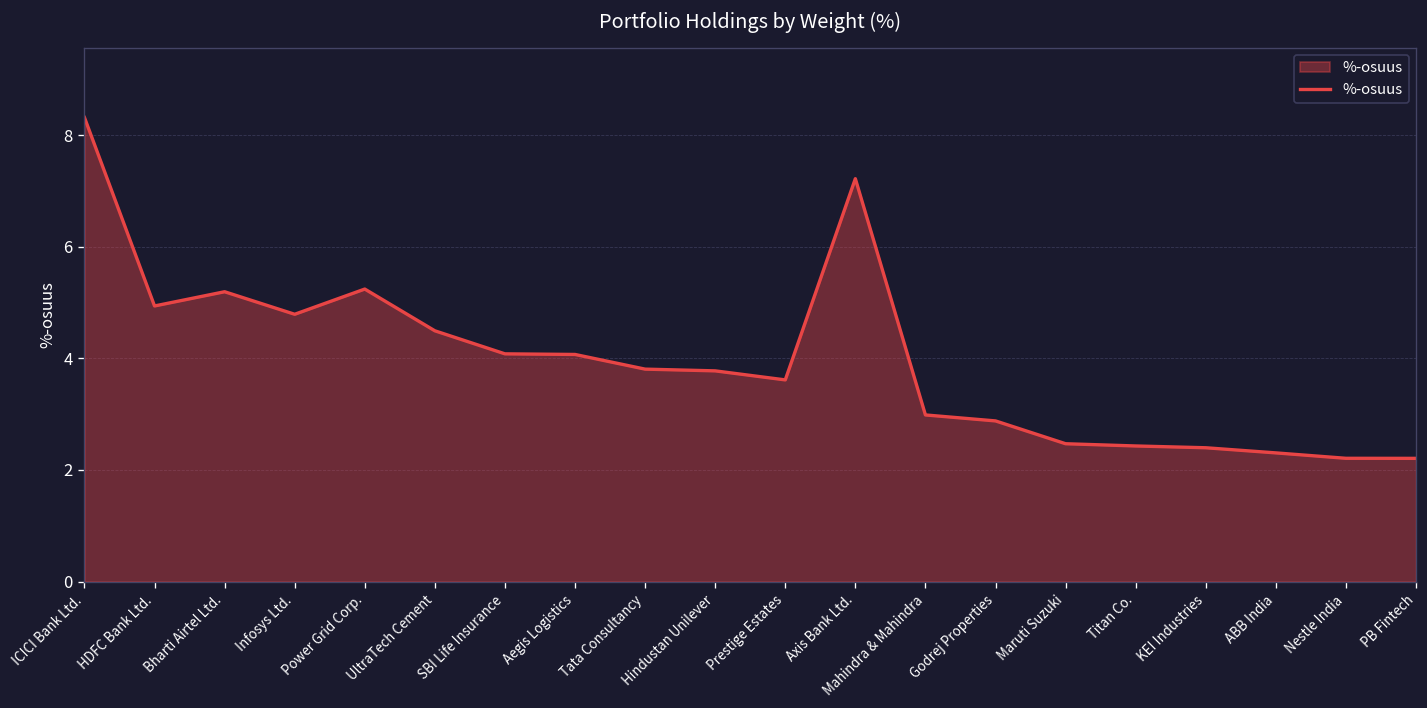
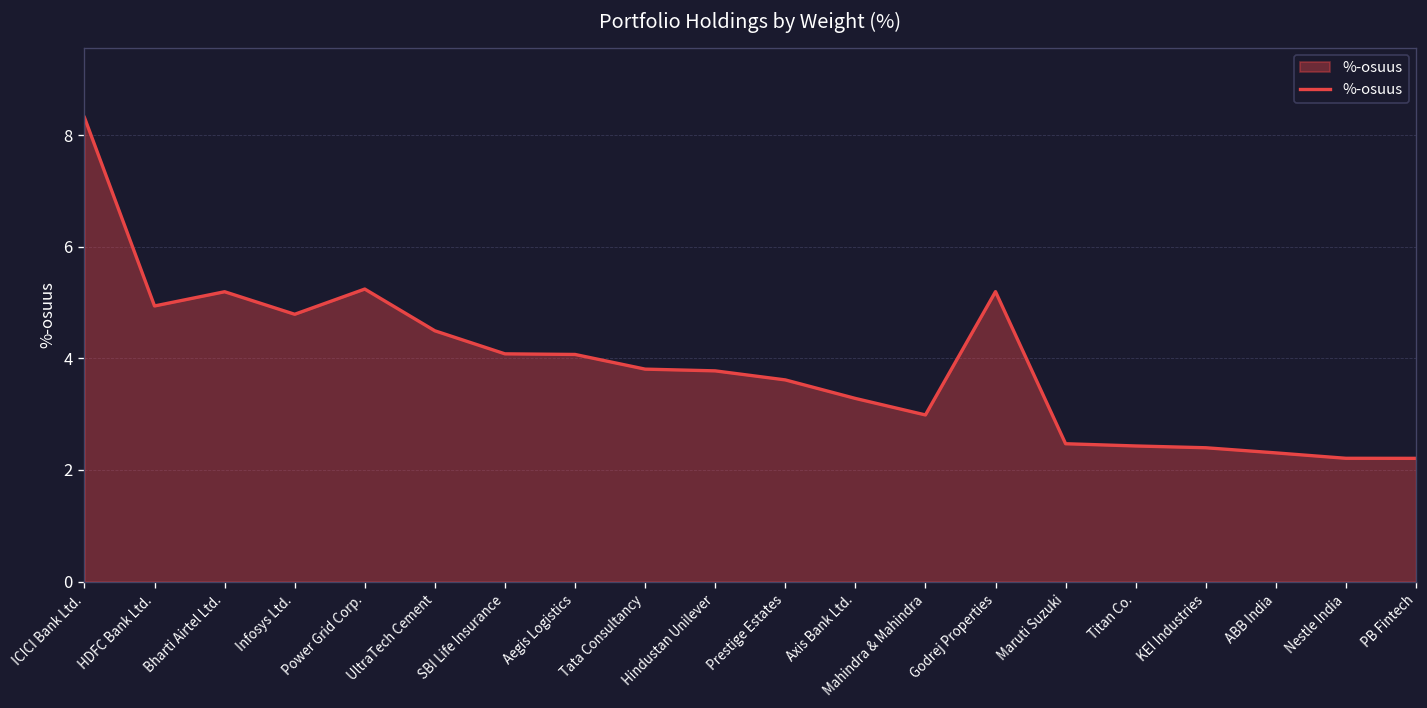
Axis Bank Ltd.: 7.2 -> 3.3
Godrej Properties: 2.9 -> 5.2
